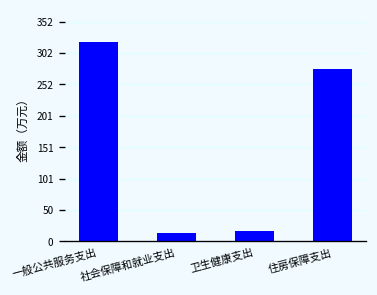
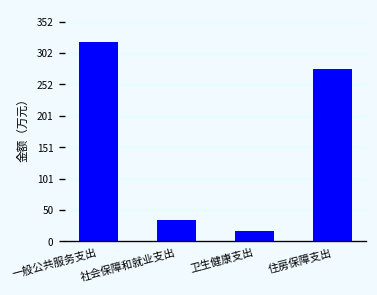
社会保障和就业支出: 10 -> 30
